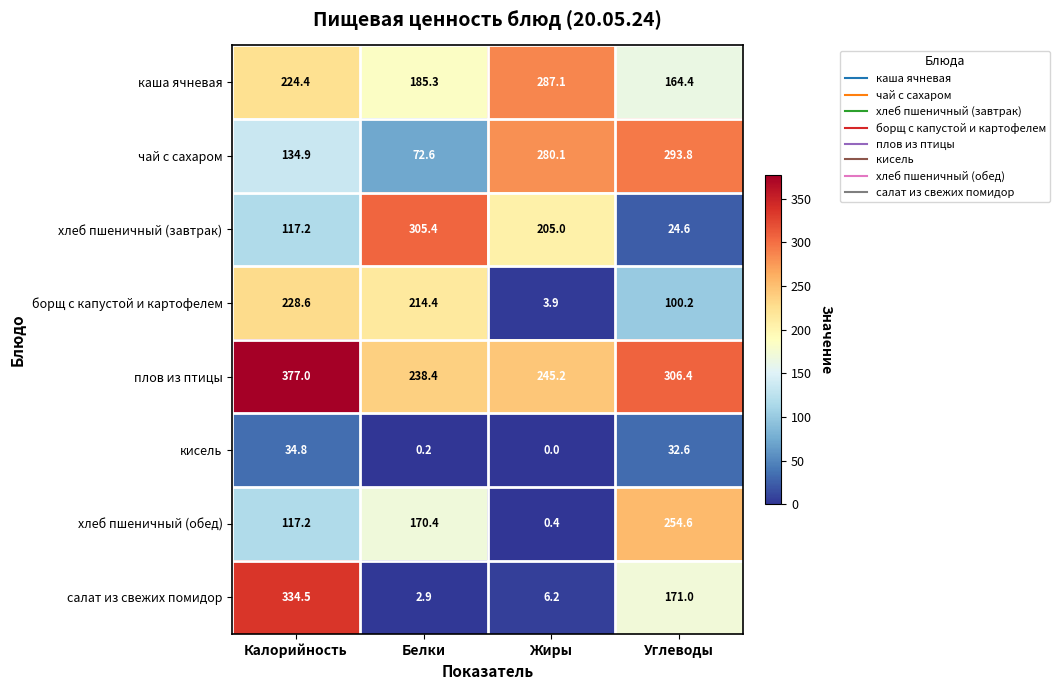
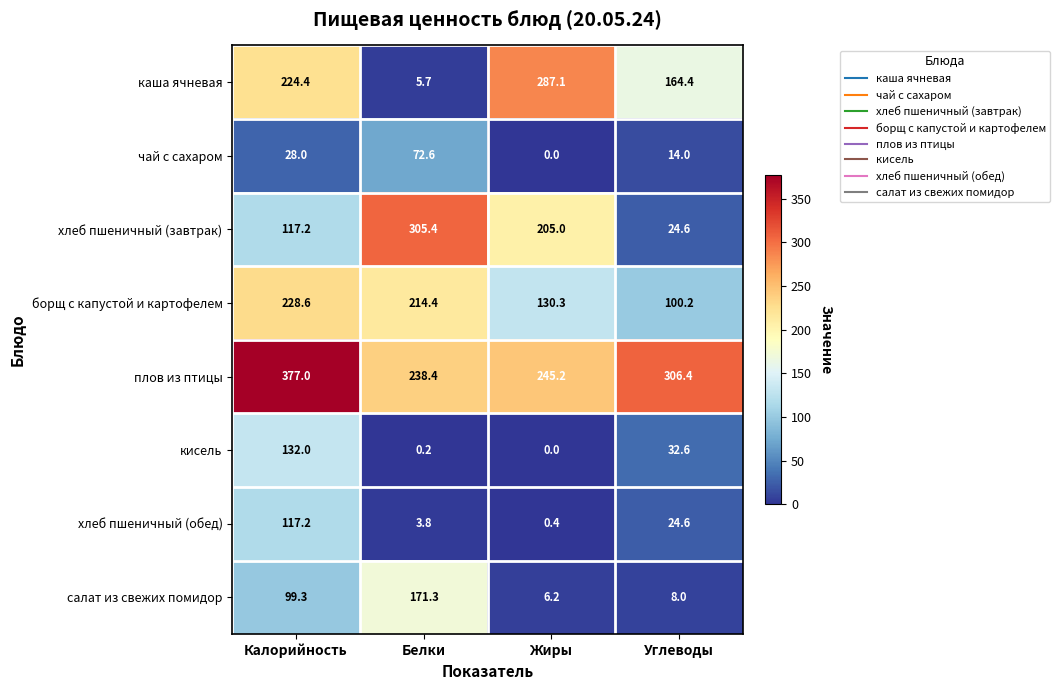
каша ячневая, Белки: 185.3 -> 5.7
чай с сахаром, Калорийность: 134.9 -> 28.0
чай с сахаром, Жиры: 280.1 -> 0.0
чай с сахаром, Углеводы: 293.8 -> 14.0
борщ с капустой и картофелем, Жиры: 3.9 -> 130.3
кисель, Калорийность: 34.8 -> 132.0
хлеб пшеничный (обед), Белки: 170.4 -> 3.8
хлеб пшеничный (обед), Углеводы: 254.6 -> 24.6
салат из свежих помидор, Калорийность: 334.5 -> 99.3
салат из свежих помидор, Белки: 2.9 -> 171.3
салат из свежих помидор, Углеводы: 171.0 -> 8.0
